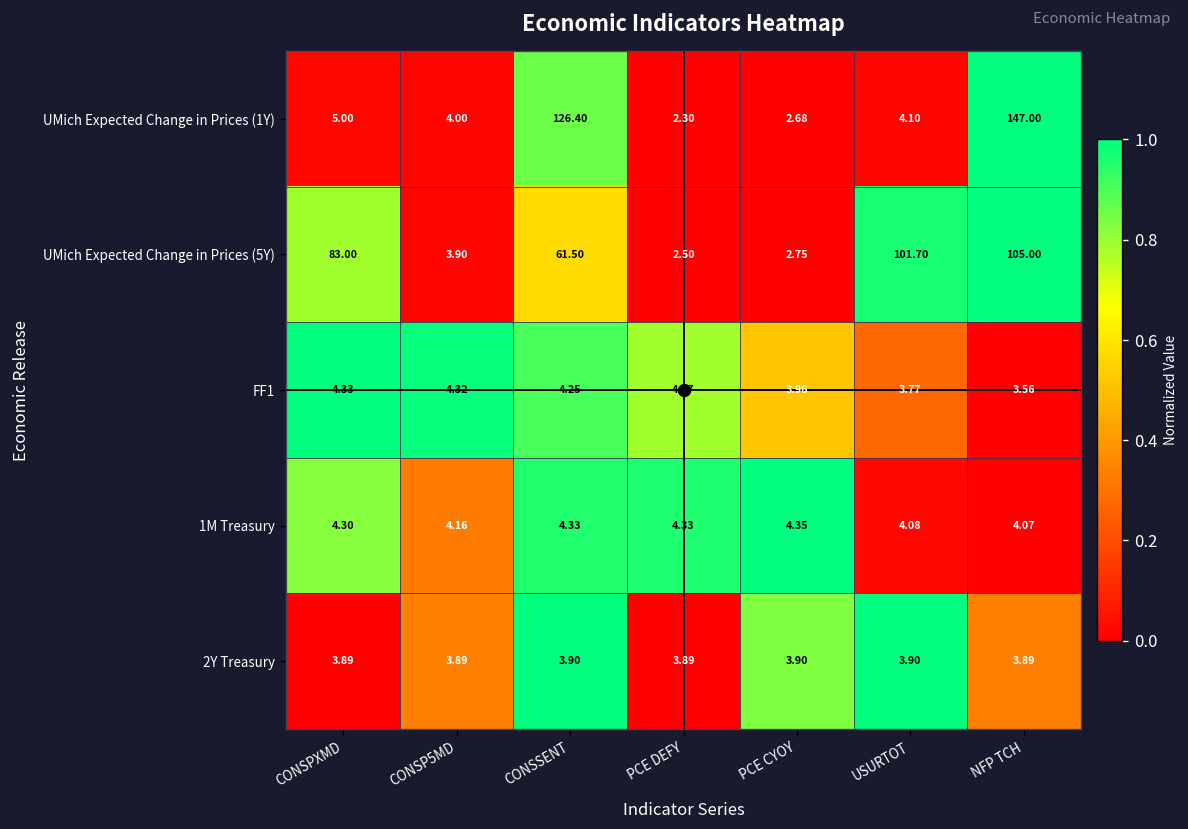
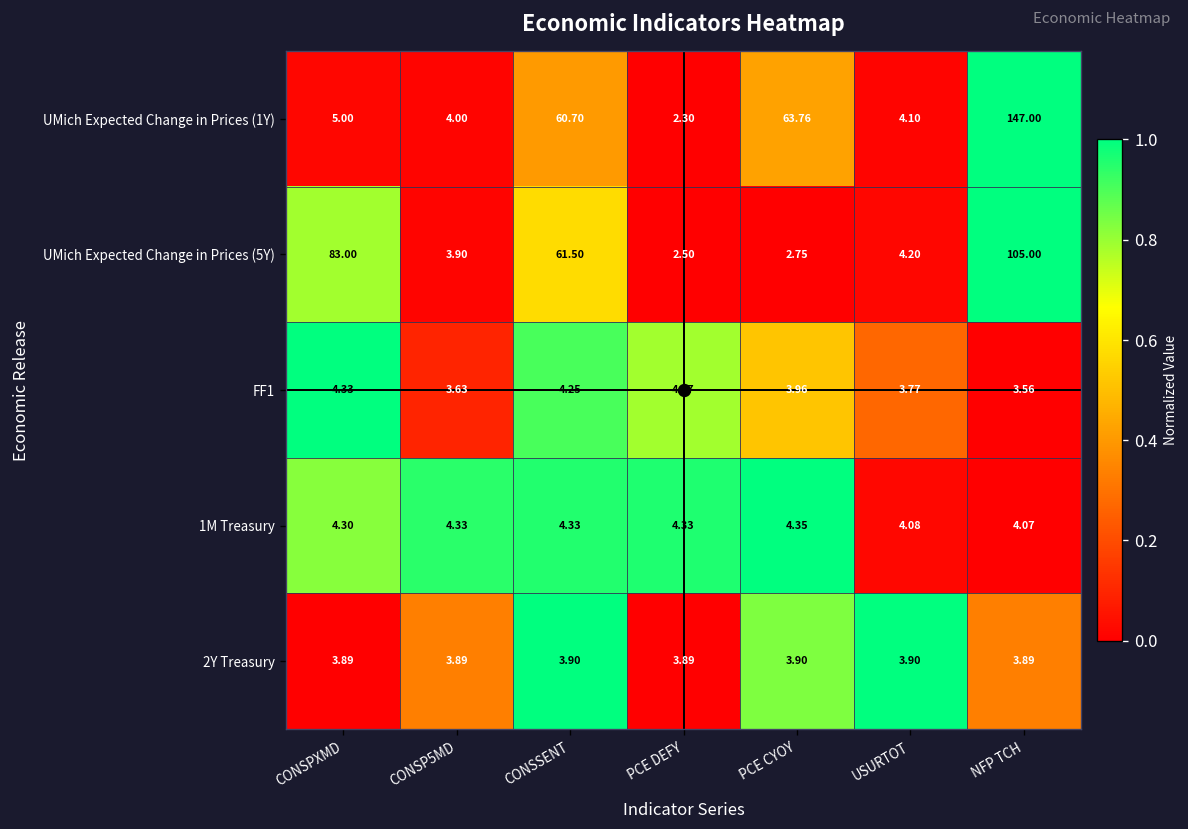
UMich Expected Change in Prices (1Y), CONSSENT: 126.40 -> 60.70
UMich Expected Change in Prices (1Y), PCE CYOY: 2.68 -> 63.76
UMich Expected Change in Prices (5Y), USURTOT: 101.70 -> 4.20
FF1, CONSP5MD: 4.32 -> 3.63
1M Treasury, CONSP5MD: 4.16 -> 4.33
